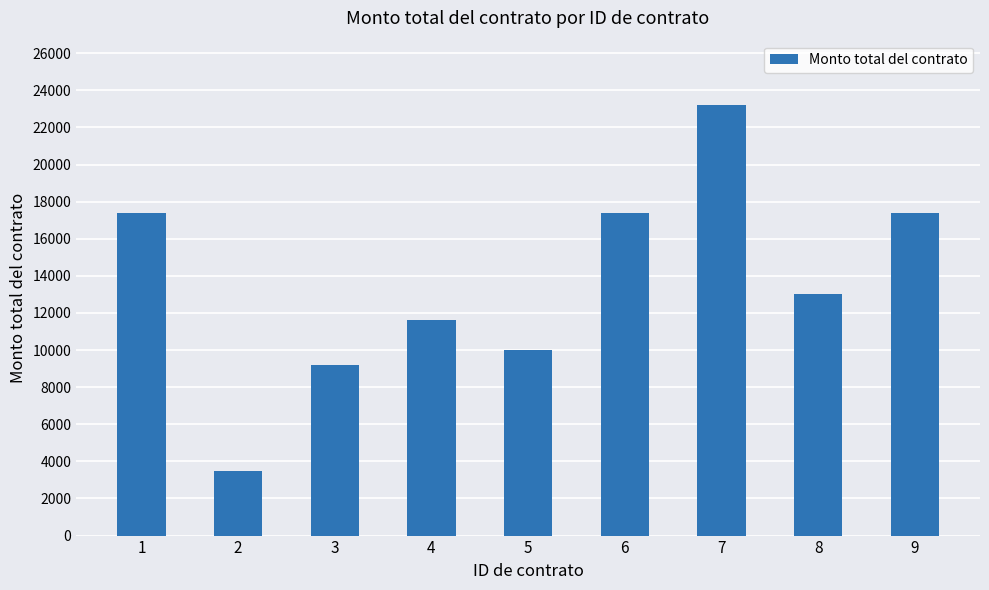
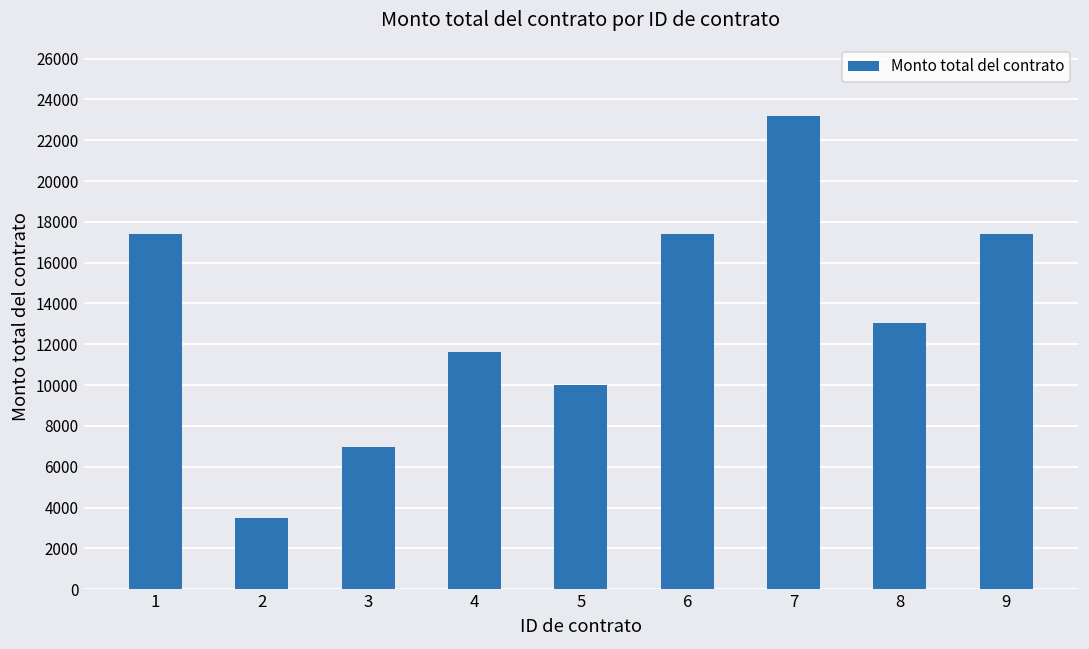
3: 9200 -> 7000
